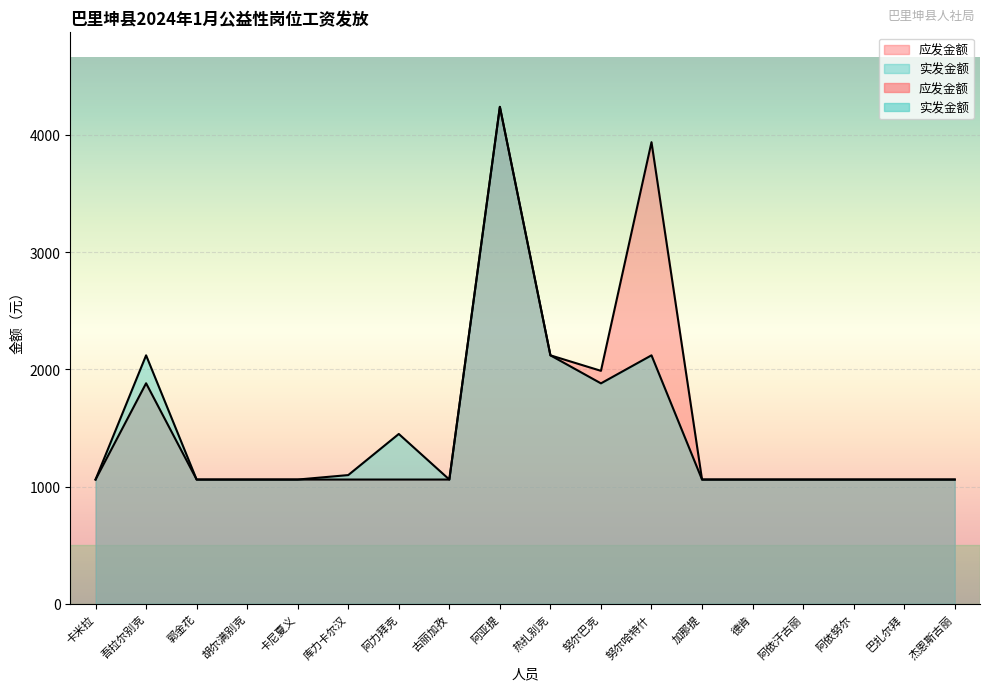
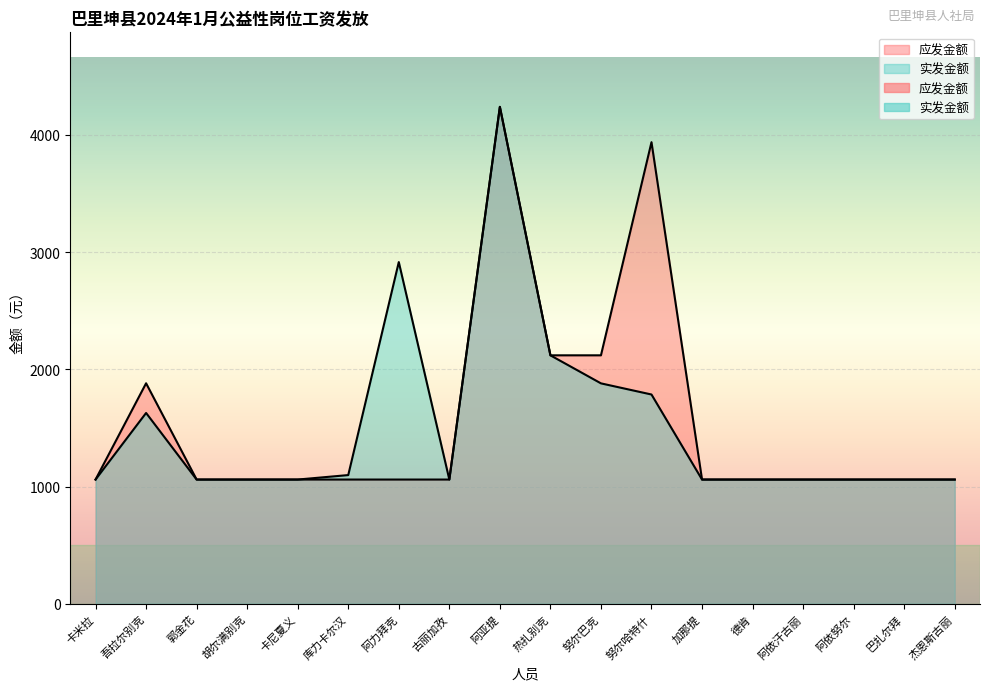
实发金额, 吾拉尔别克: 2120 -> 1630
实发金额, 阿力拜克: 1450 -> 2910
应发金额, 努尔巴克: 1990 -> 2120
实发金额, 努尔哈特什: 2120 -> 1790
